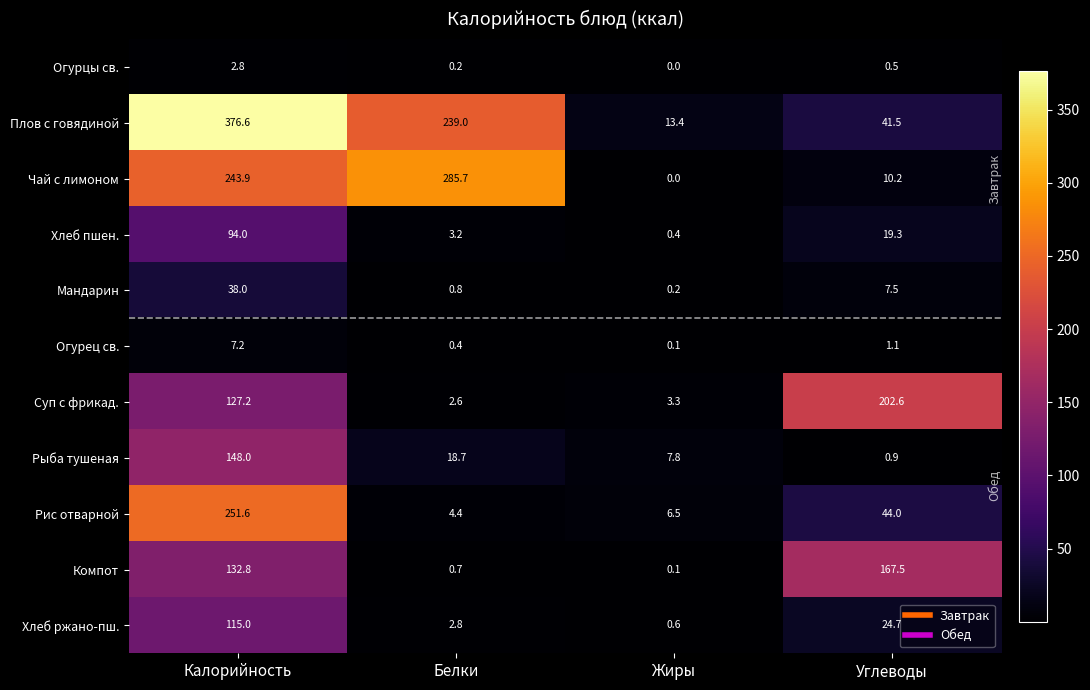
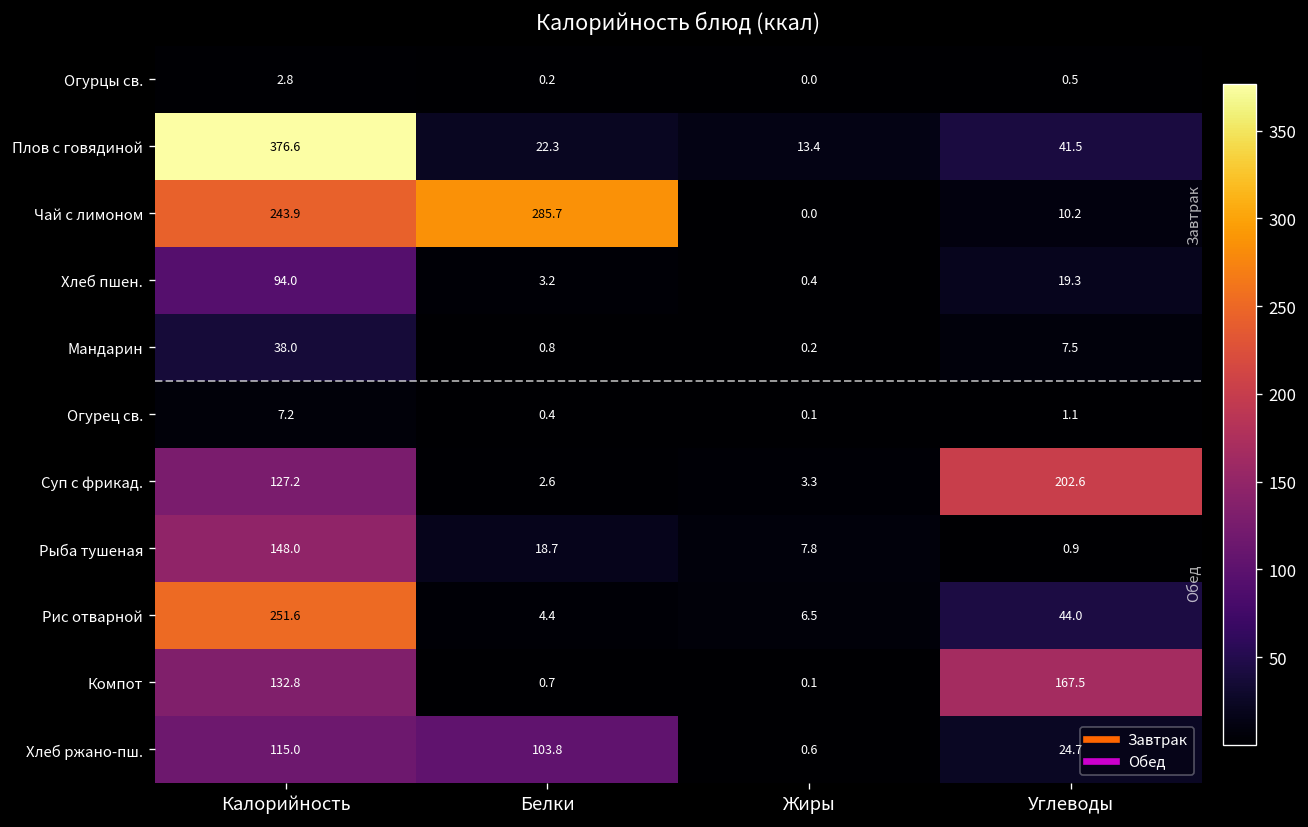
Плов с говядиной, Белки: 239.0 -> 22.3
Хлеб ржано-пш., Белки: 2.8 -> 103.8
